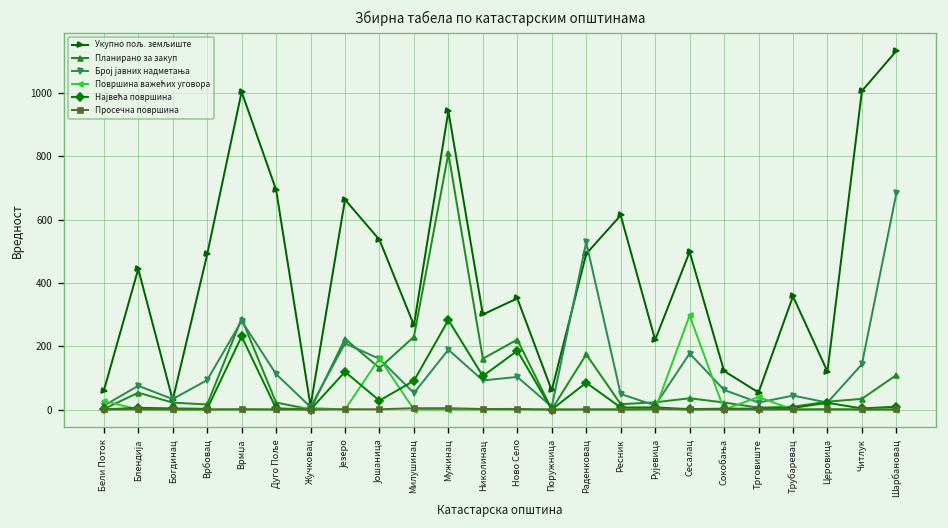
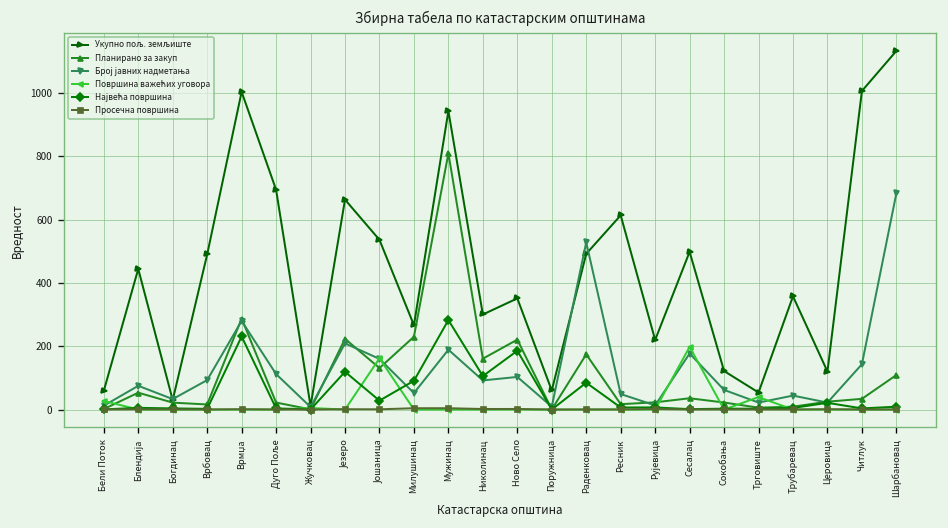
Површина важећих уговора, Сесалац: 300 -> 200
